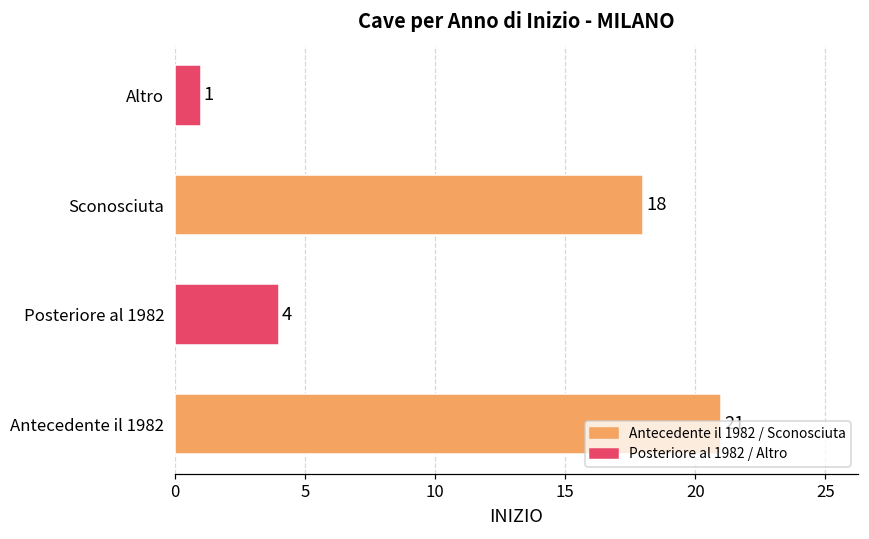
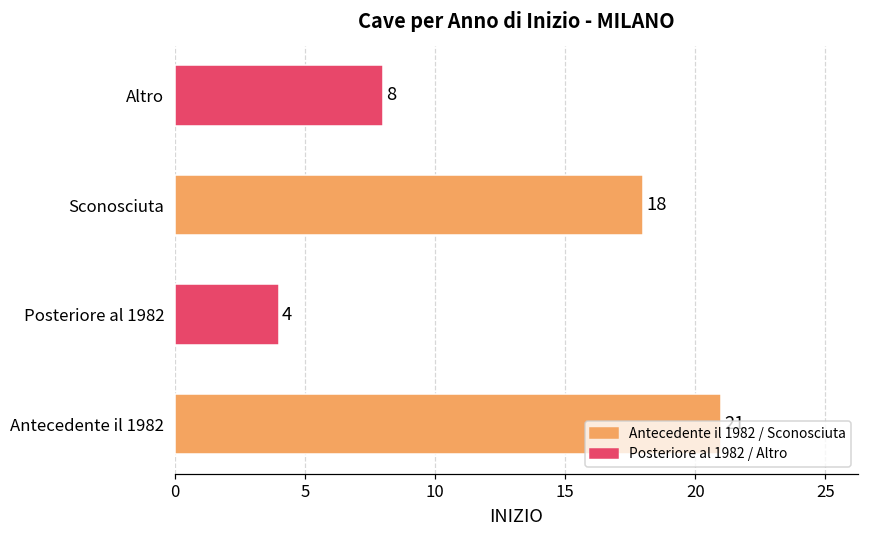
Altro: 1 -> 8
